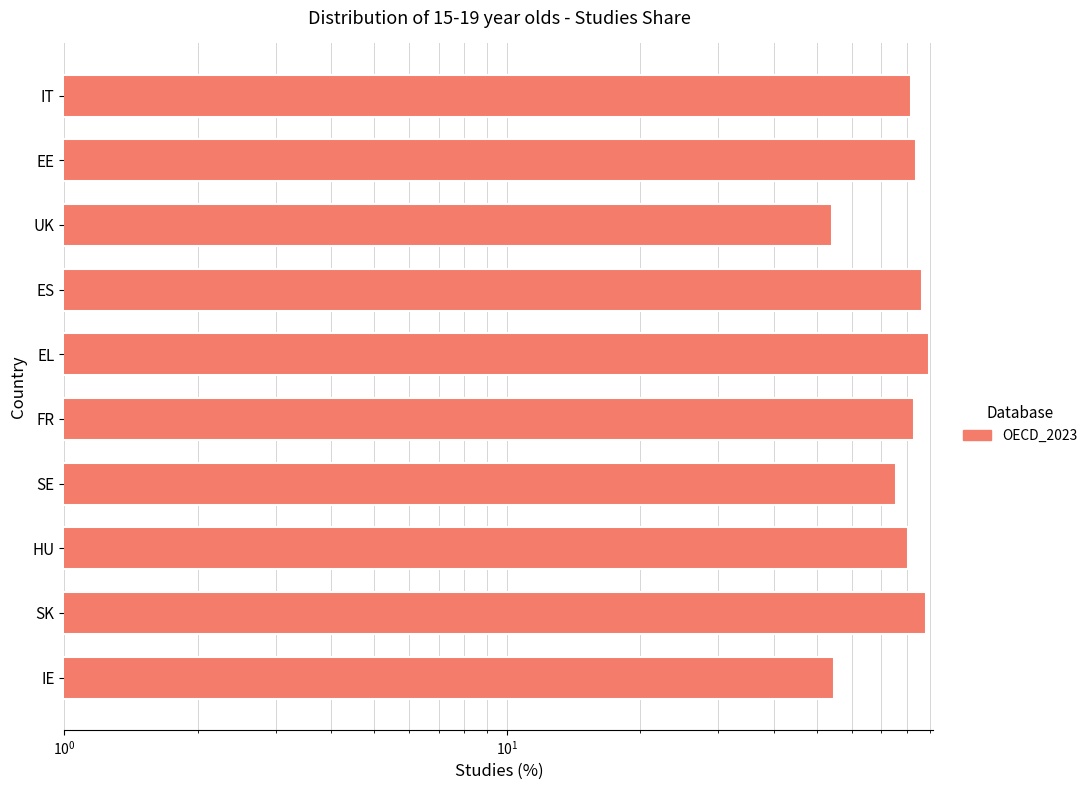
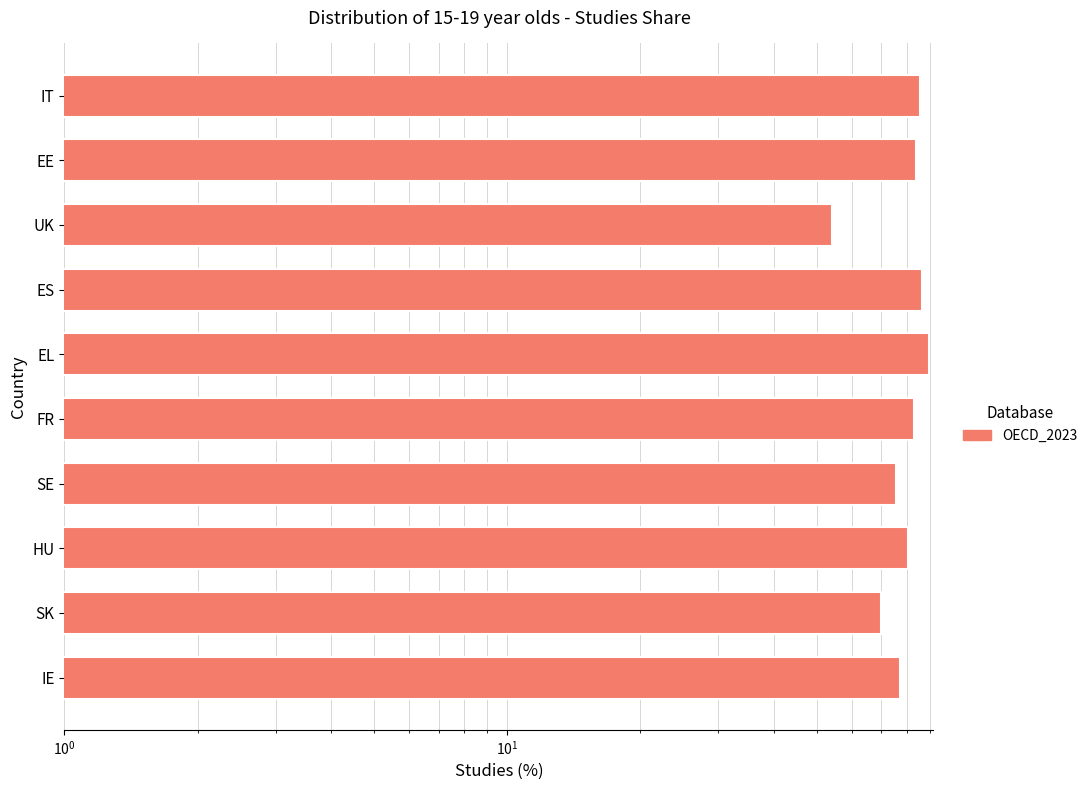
IT: 81 -> 86
SK: 88 -> 70
IE: 55 -> 77
